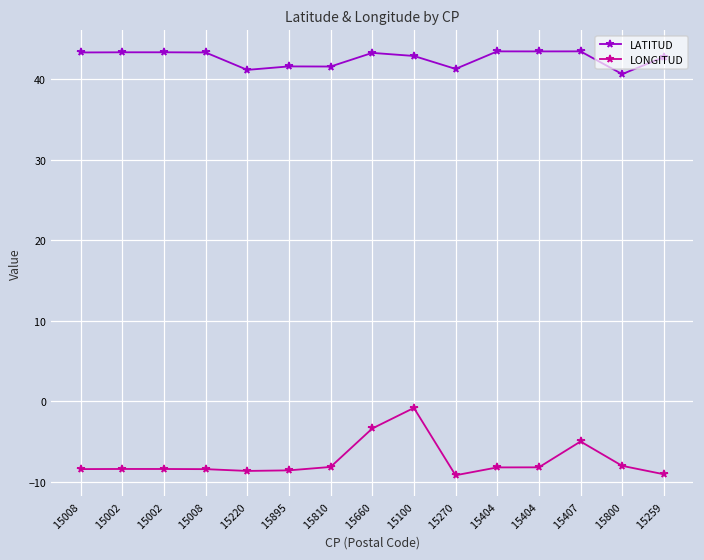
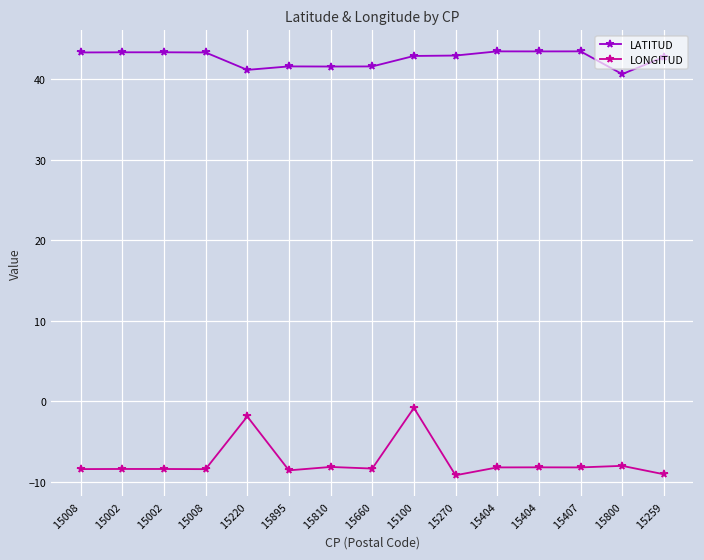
LONGITUD, 15220: -9 -> -2
LATITUD, 15660: 43 -> 42
LONGITUD, 15660: -3 -> -8
LATITUD, 15270: 41 -> 43
LONGITUD, 15407: -5 -> -8
